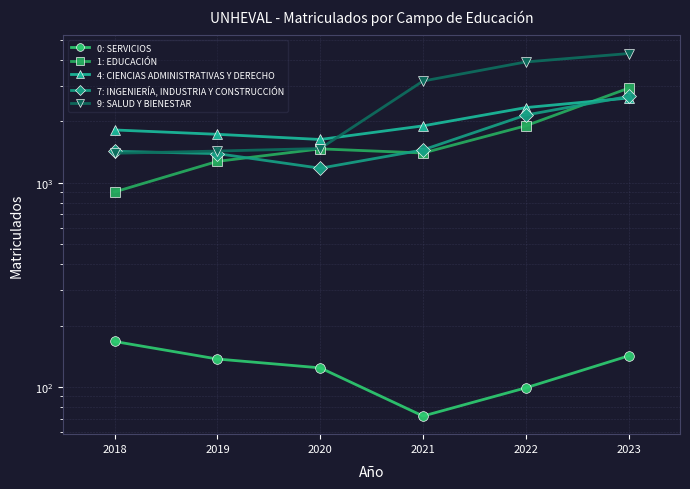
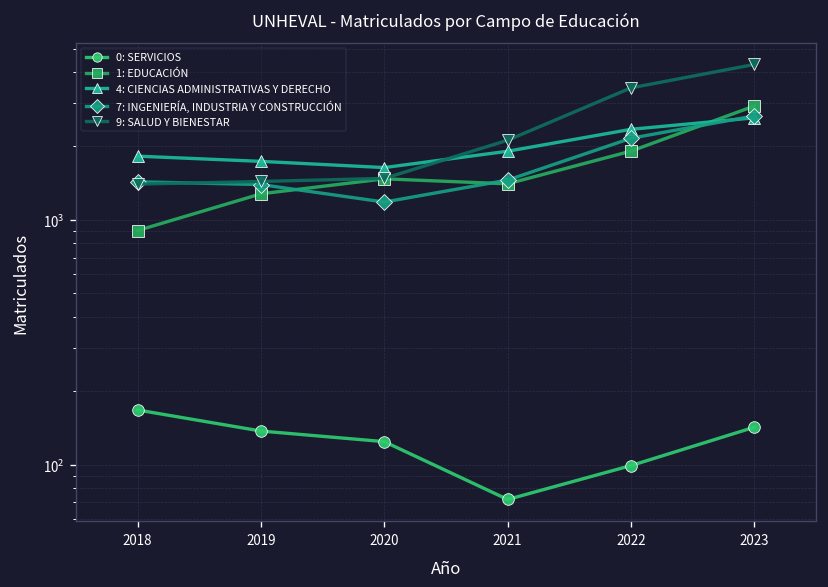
9: SALUD Y BIENESTAR, 2021: 3200 -> 2100
9: SALUD Y BIENESTAR, 2022: 3900 -> 3500
